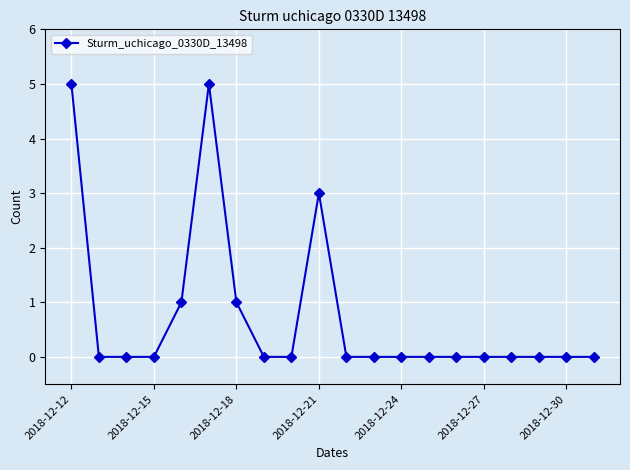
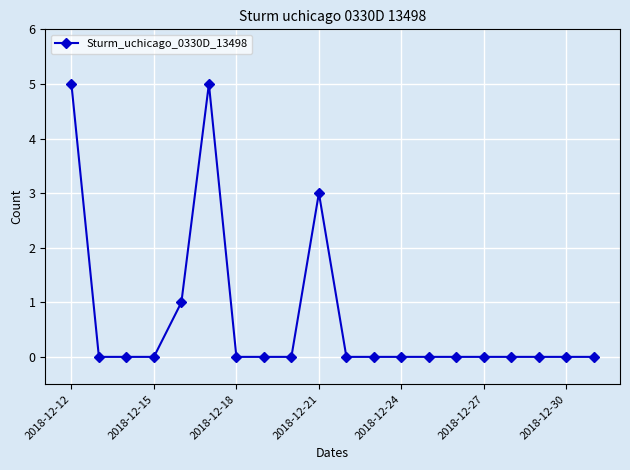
2018-12-18: 1 -> 0
